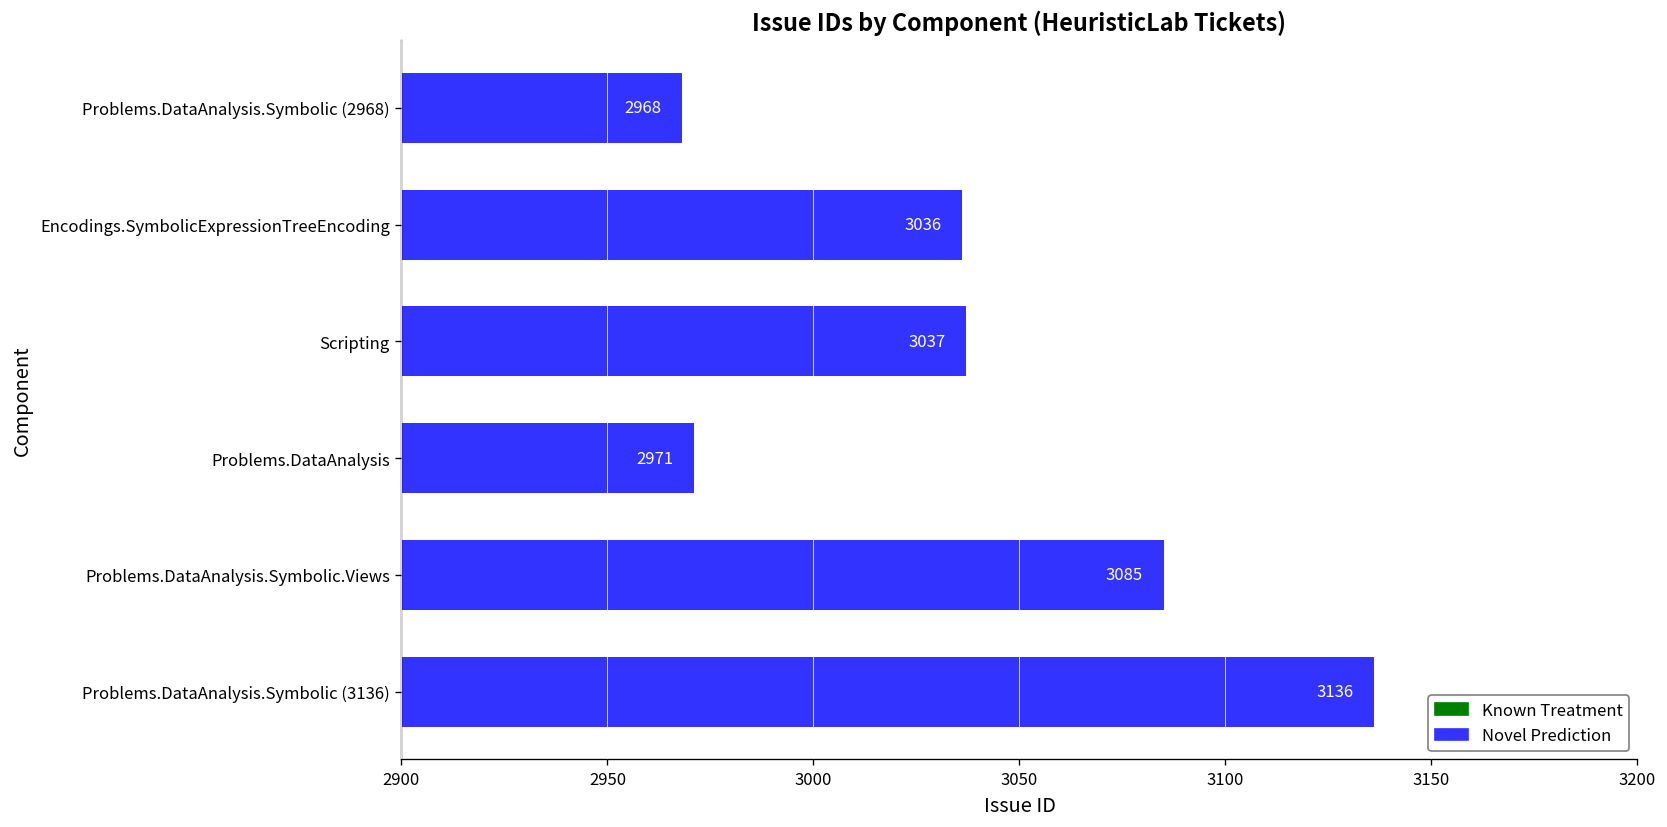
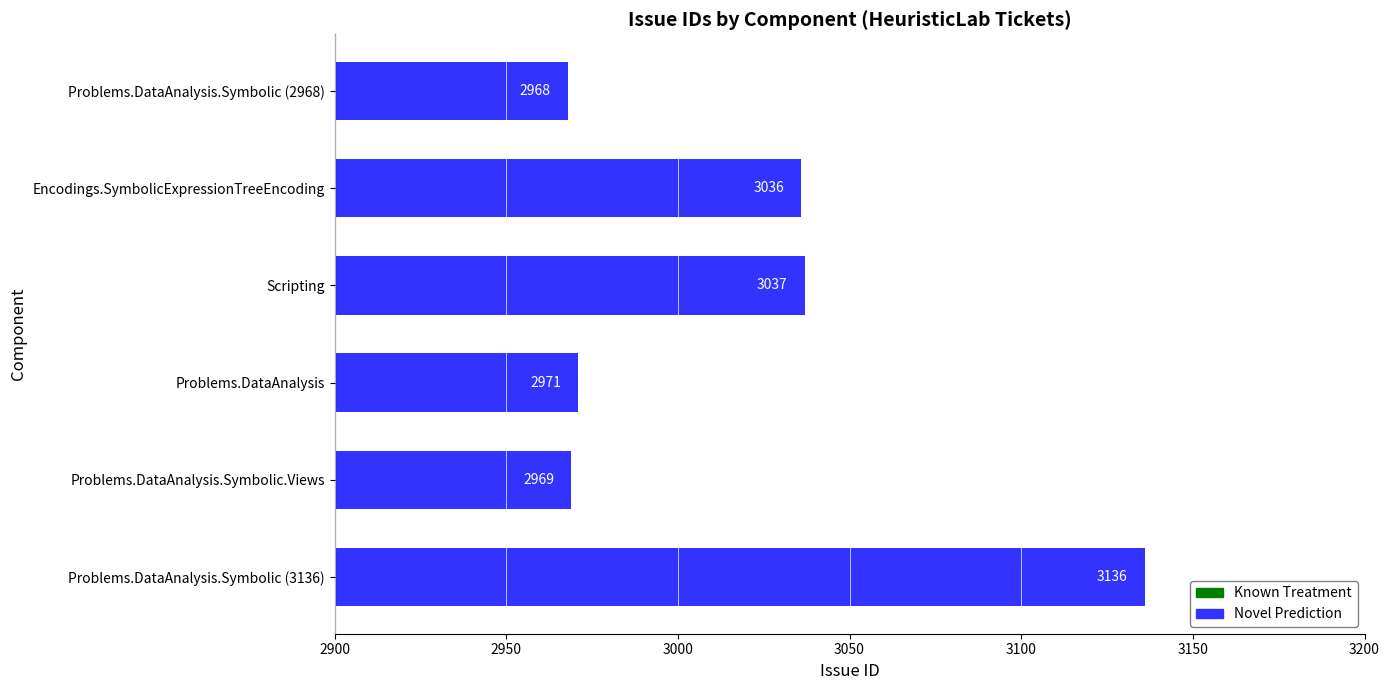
Problems.DataAnalysis.Symbolic.Views: 3085 -> 2969
